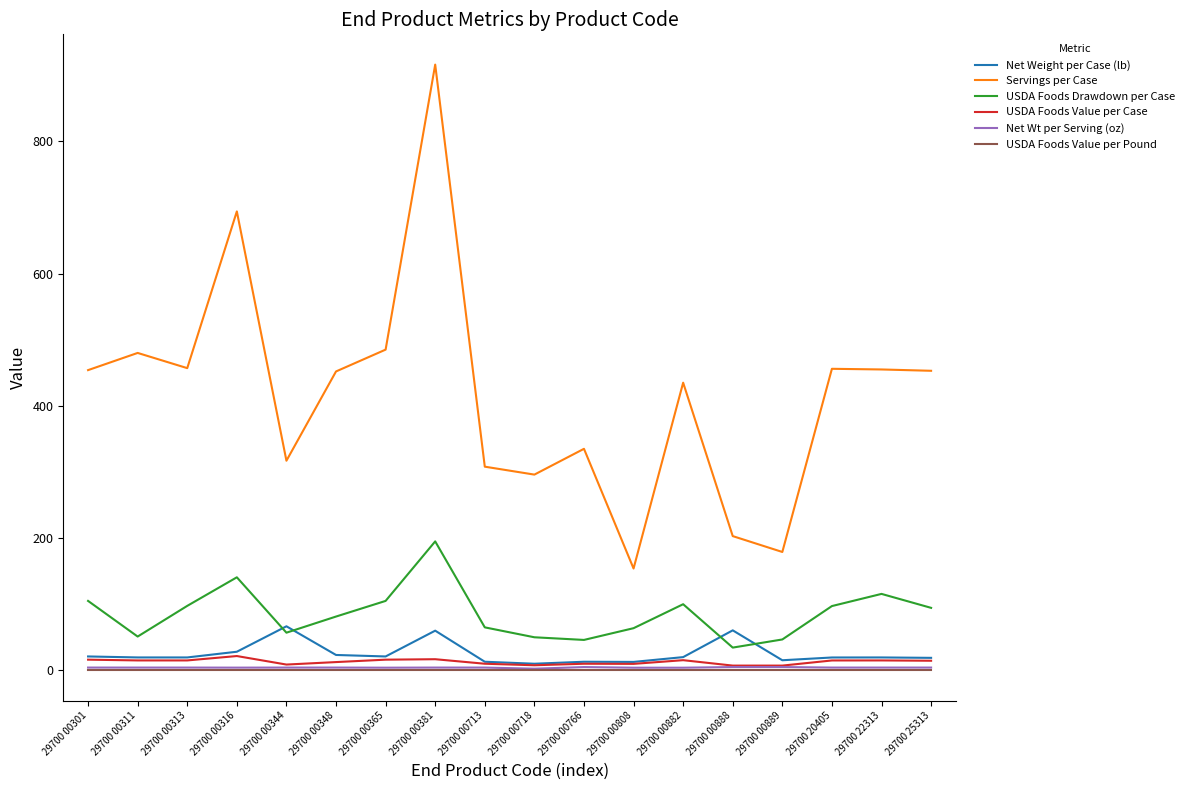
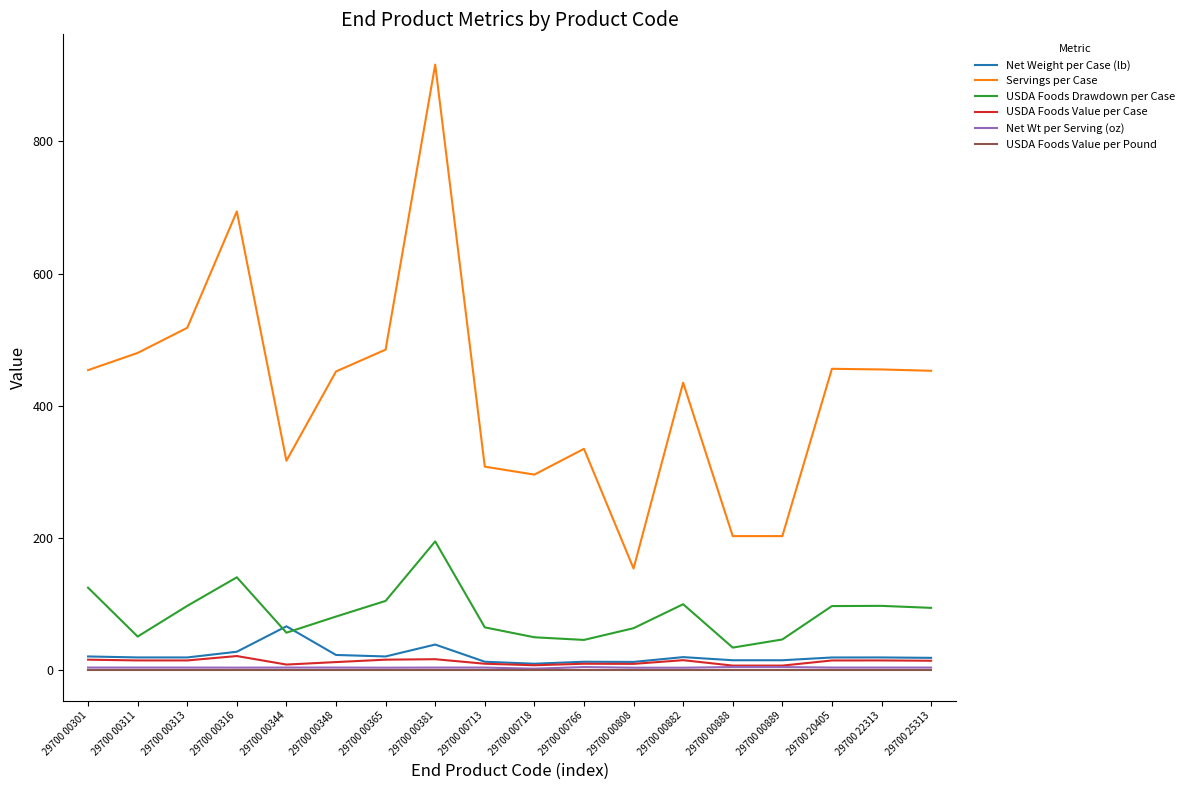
USDA Foods Drawdown per Case, 29700 00301: 110 -> 130
Servings per Case, 29700 00313: 460 -> 520
Net Weight per Case (lb), 29700 00381: 60 -> 40
Net Weight per Case (lb), 29700 00888: 60 -> 20
Servings per Case, 29700 00889: 180 -> 200
USDA Foods Drawdown per Case, 29700 22313: 120 -> 100
